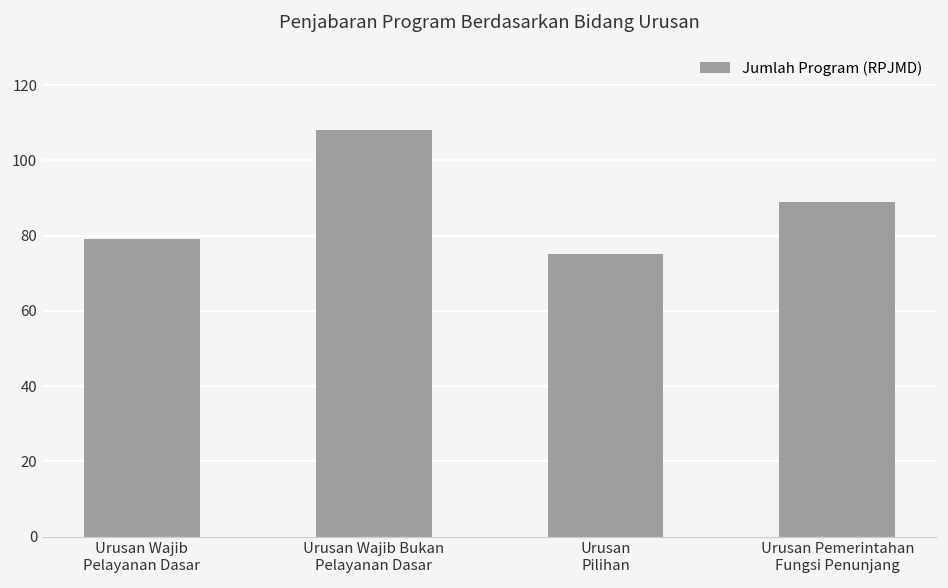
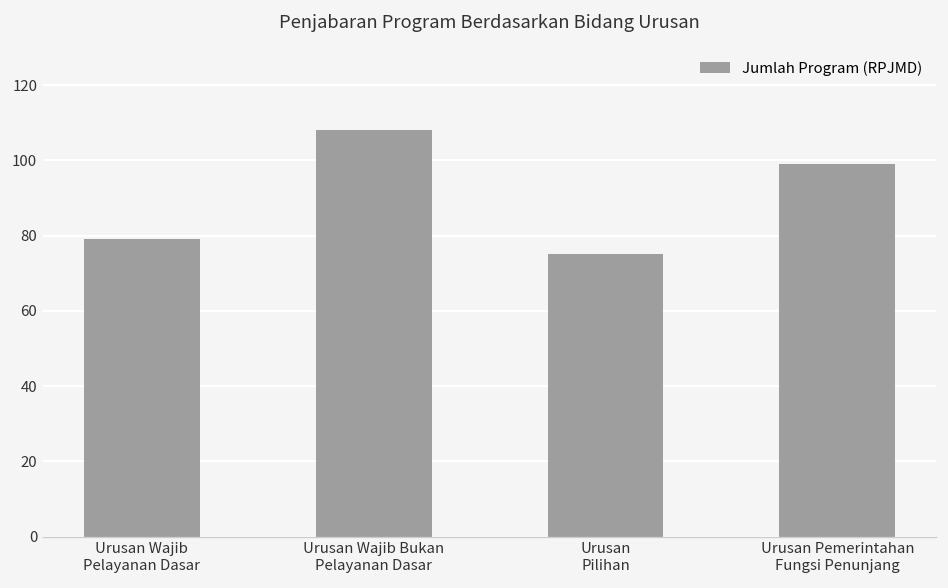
Urusan Pemerintahan Fungsi Penunjang: 89 -> 99
